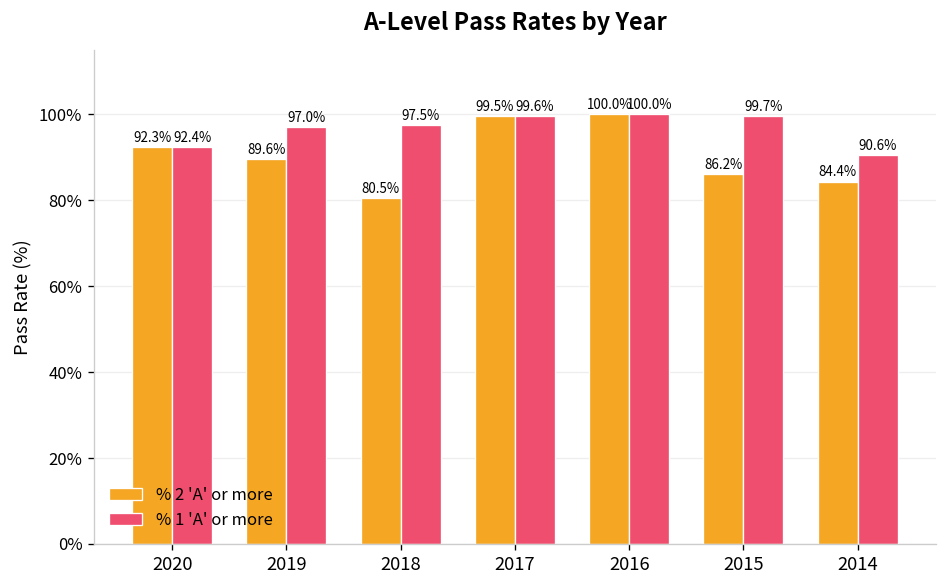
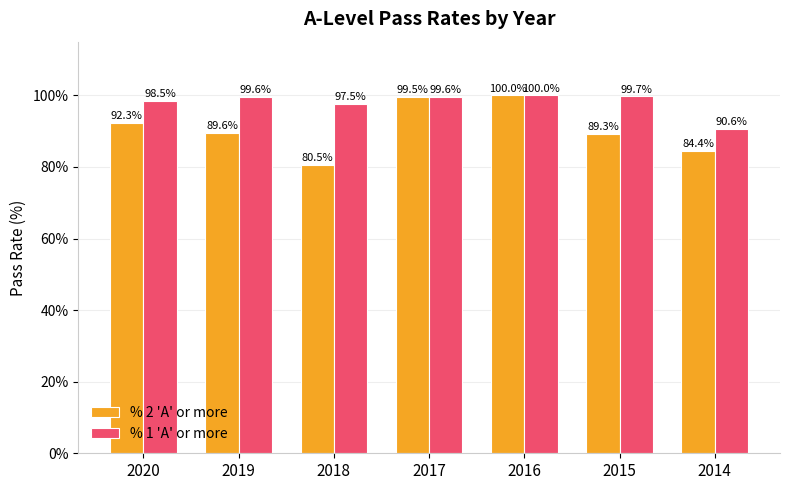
% 1 'A' or more, 2020: 92.4% -> 98.5%
% 1 'A' or more, 2019: 97.0% -> 99.6%
% 2 'A' or more, 2015: 86.2% -> 89.3%
